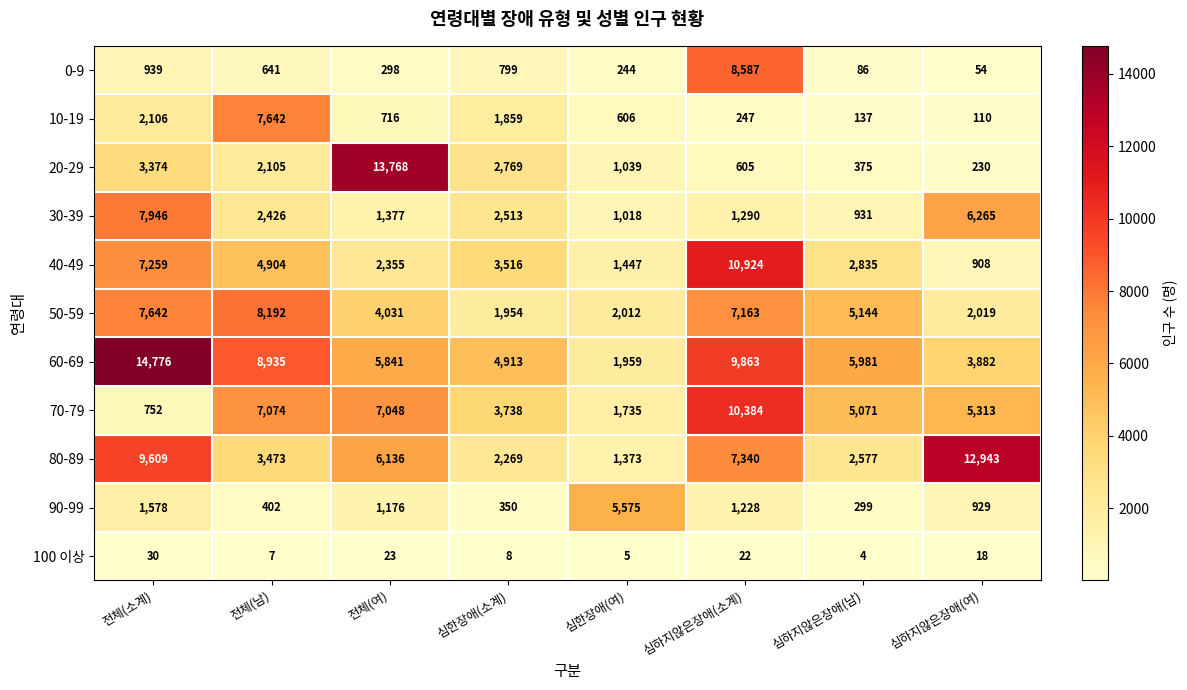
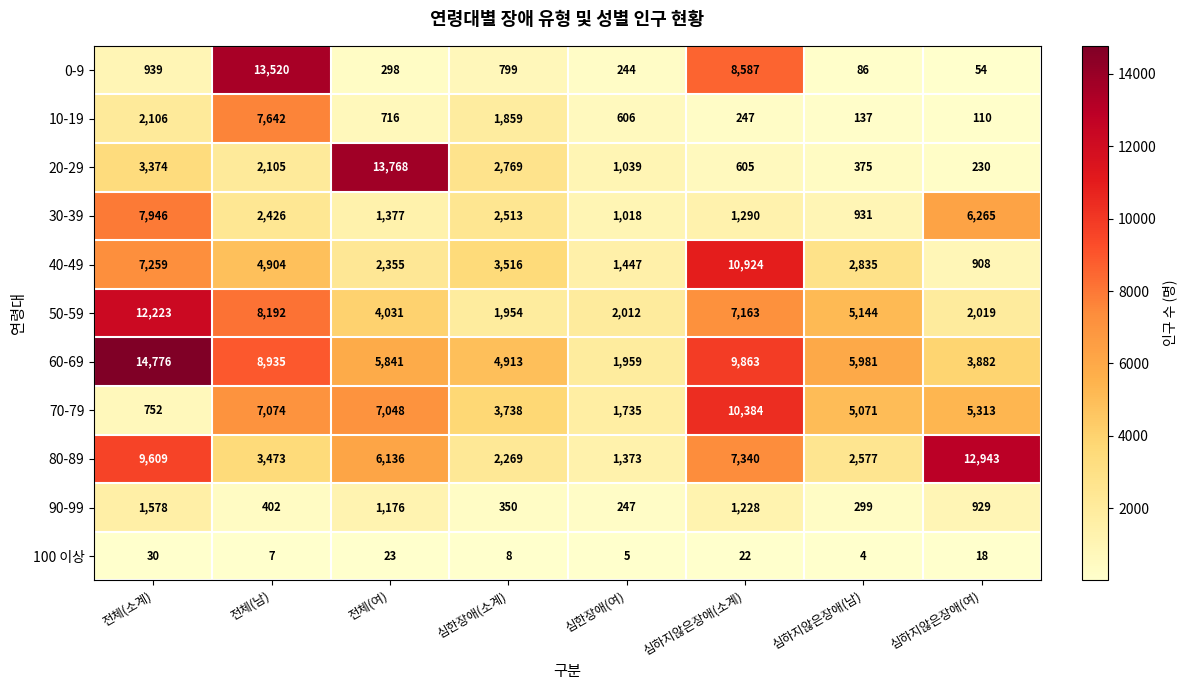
0-9, 전체(남): 641 -> 13,520
50-59, 전체(소계): 7,642 -> 12,223
90-99, 심한장애(여): 5,575 -> 247
